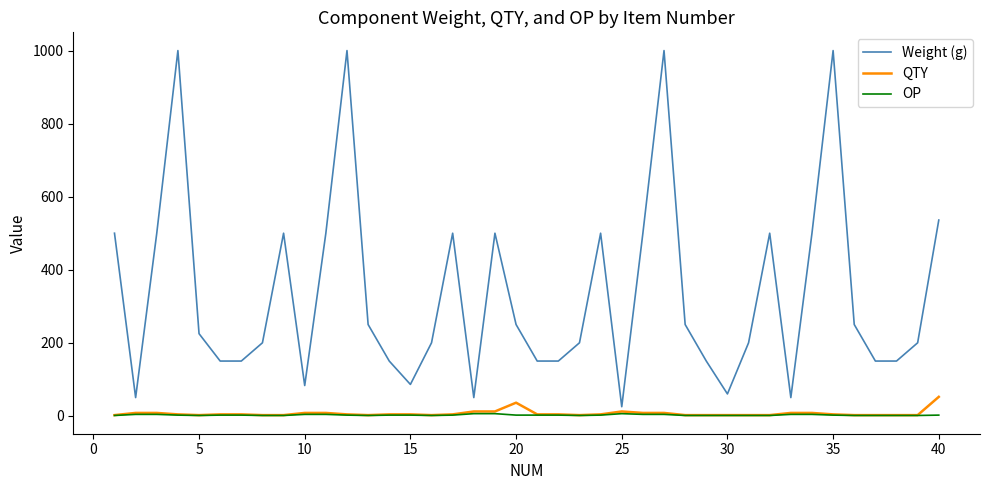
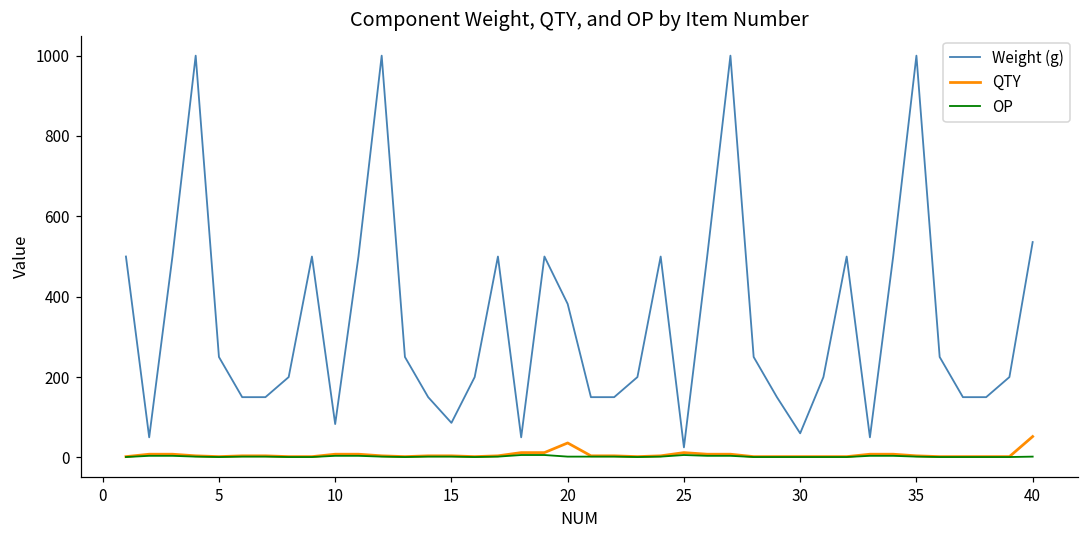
Weight (g), 5: 230 -> 250
Weight (g), 20: 250 -> 380
